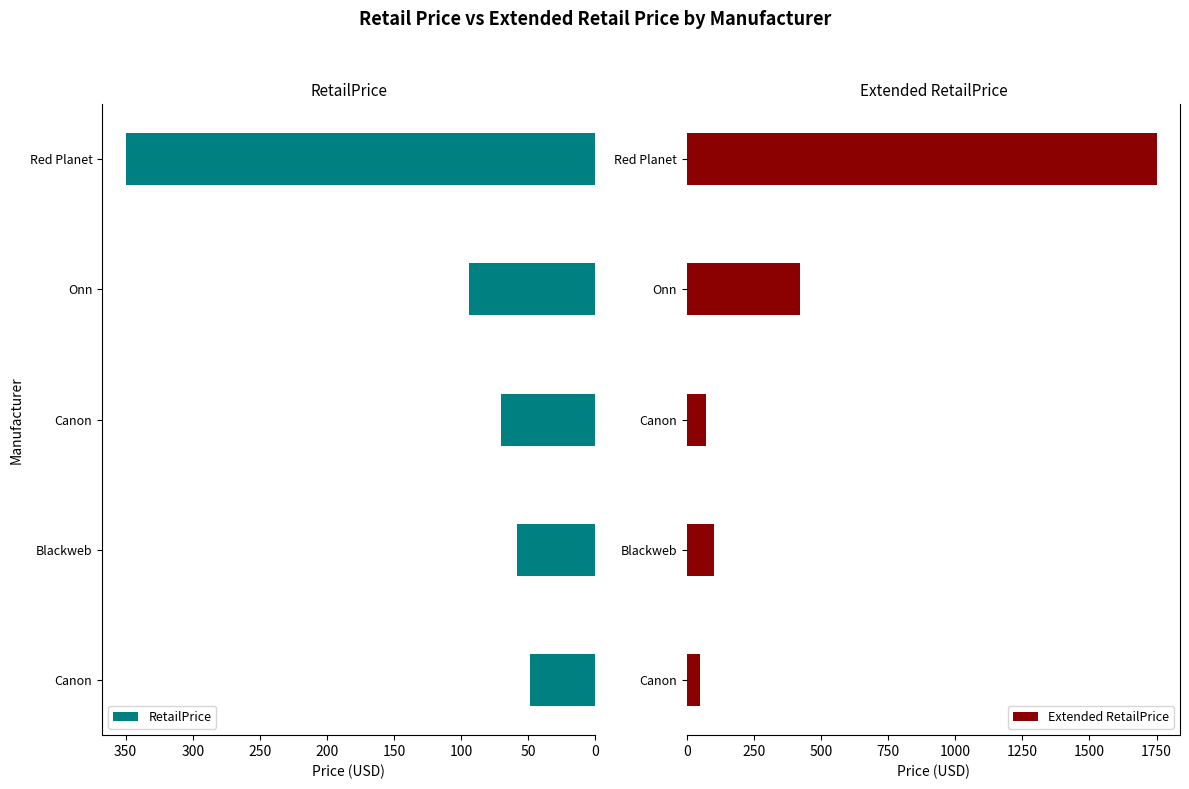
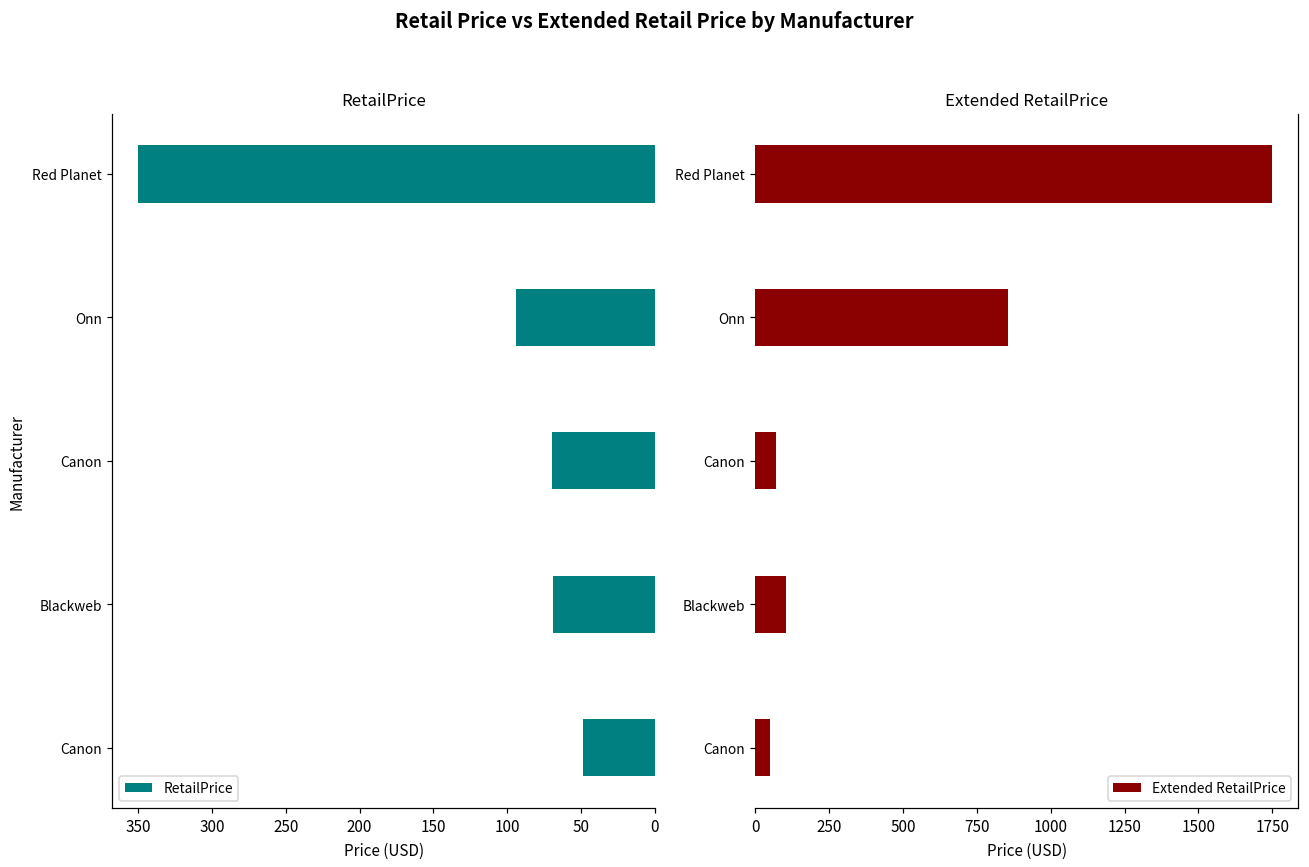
RetailPrice, Blackweb: 58 -> 69
Extended RetailPrice, Onn: 420 -> 850
